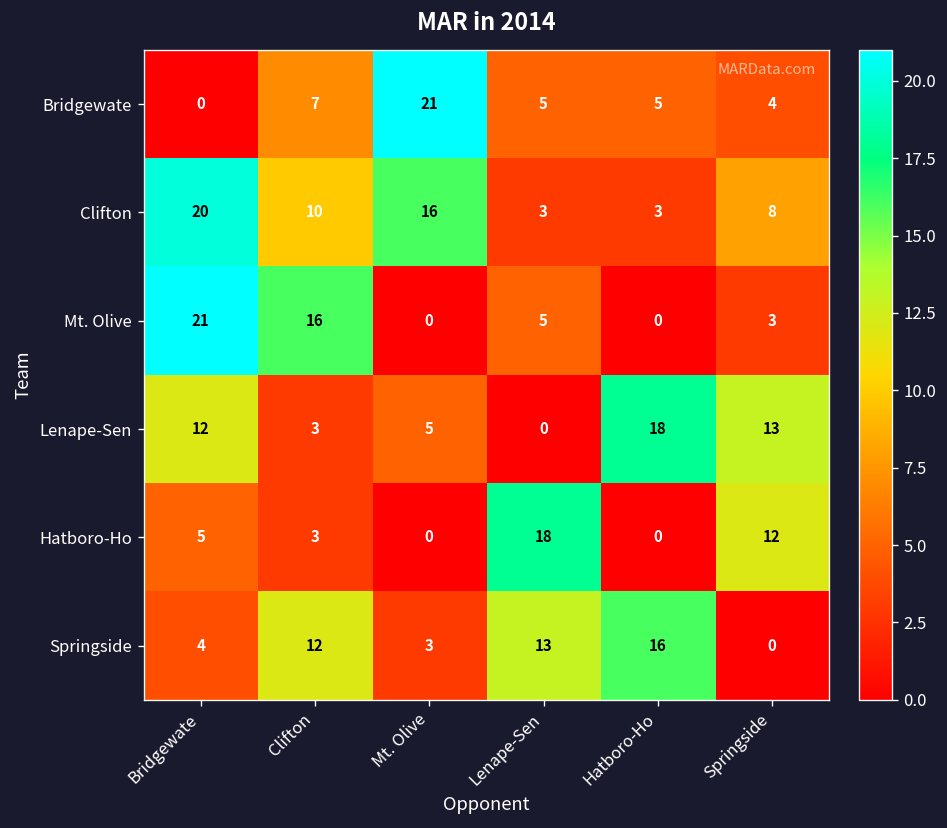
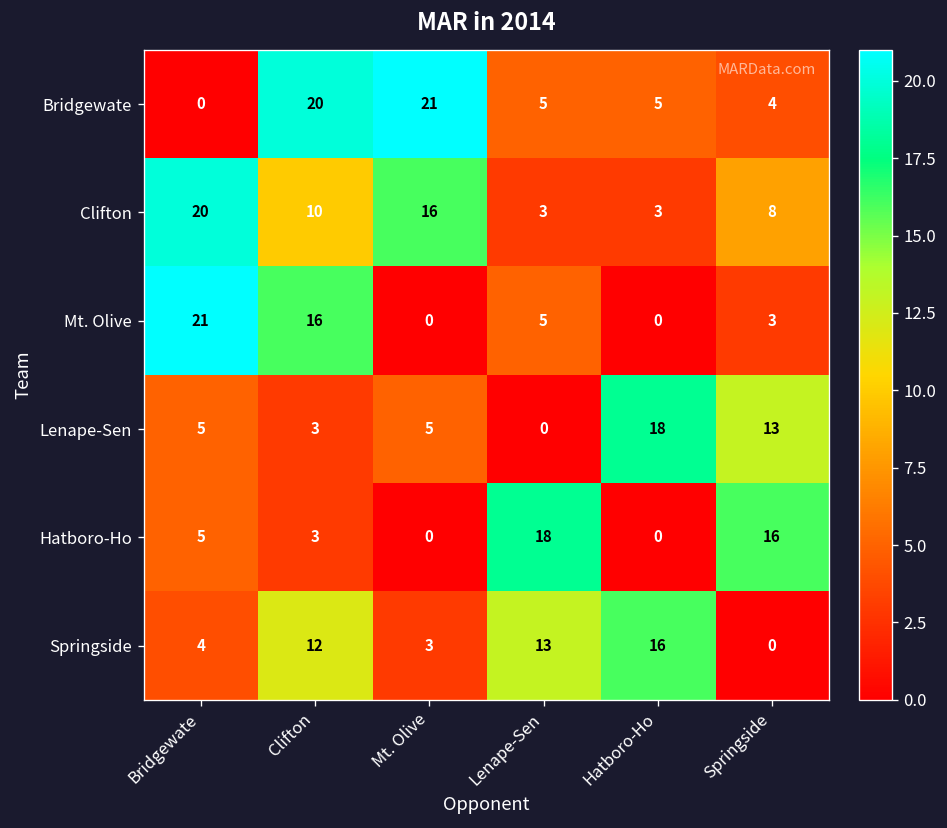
Bridgewate, Clifton: 7 -> 20
Lenape-Sen, Bridgewate: 12 -> 5
Hatboro-Ho, Springside: 12 -> 16
